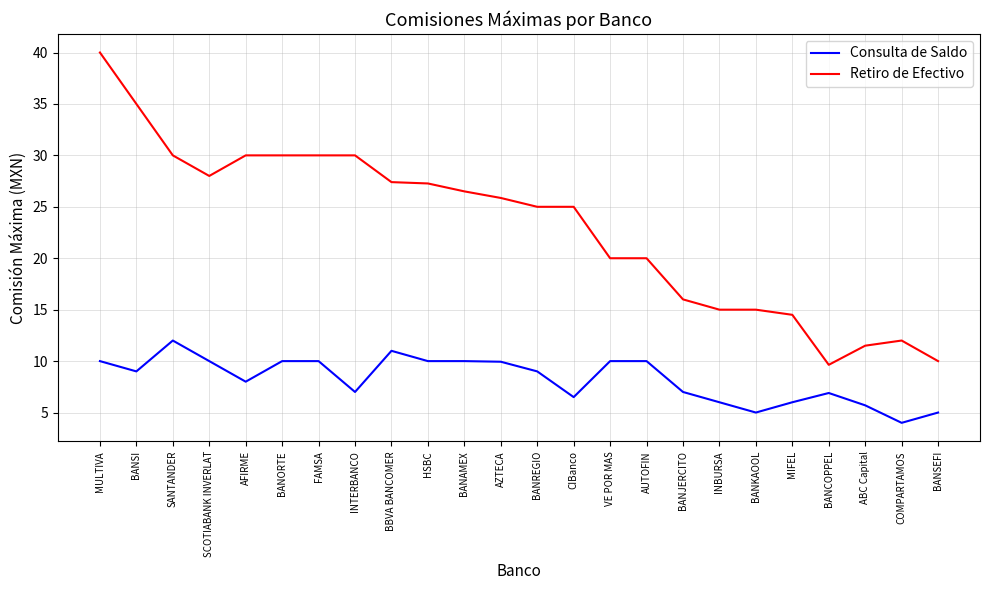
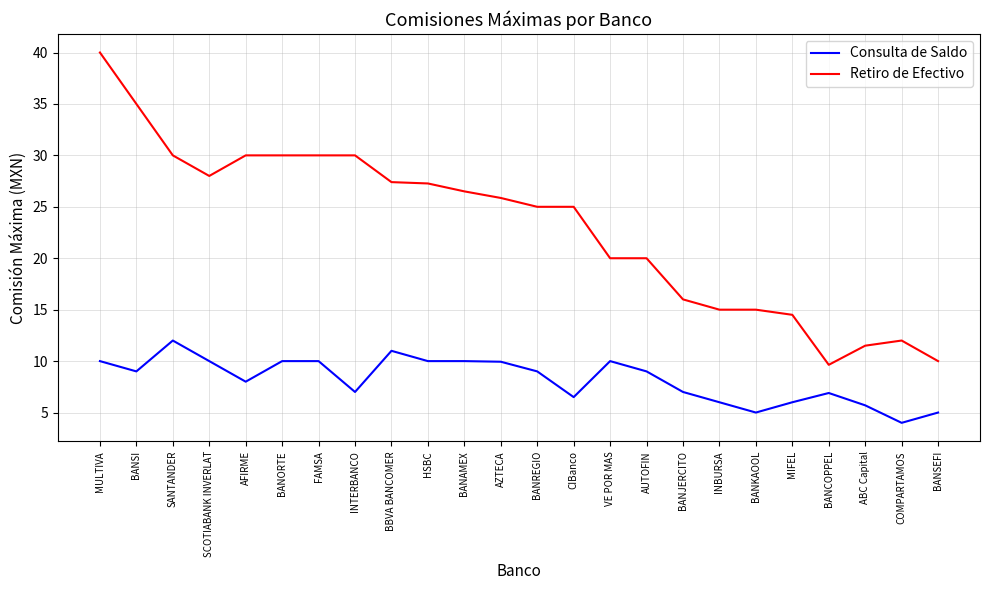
Consulta de Saldo, AUTOFIN: 10 -> 9
